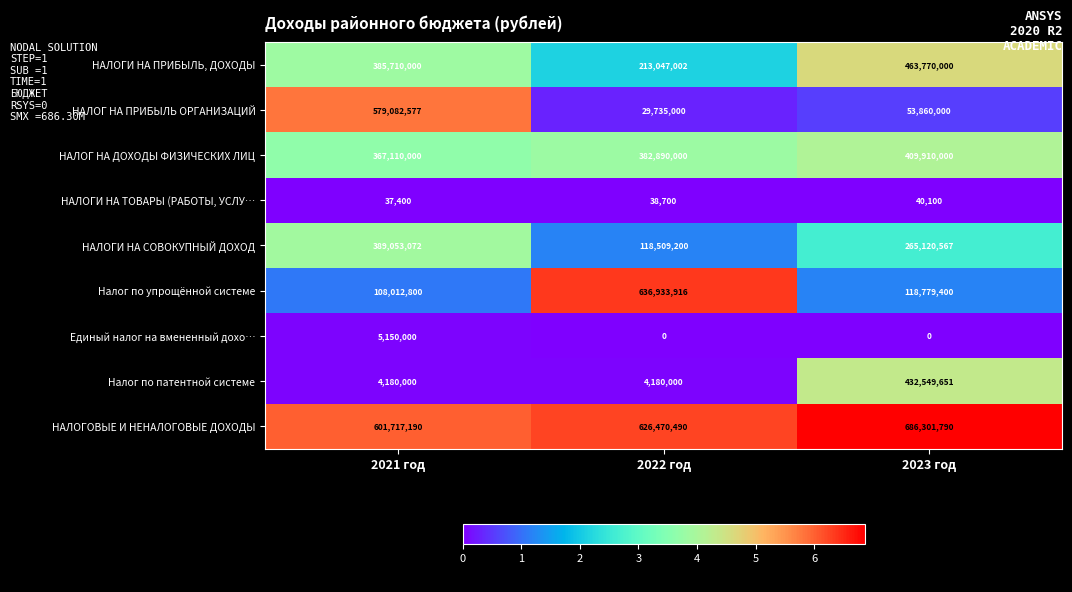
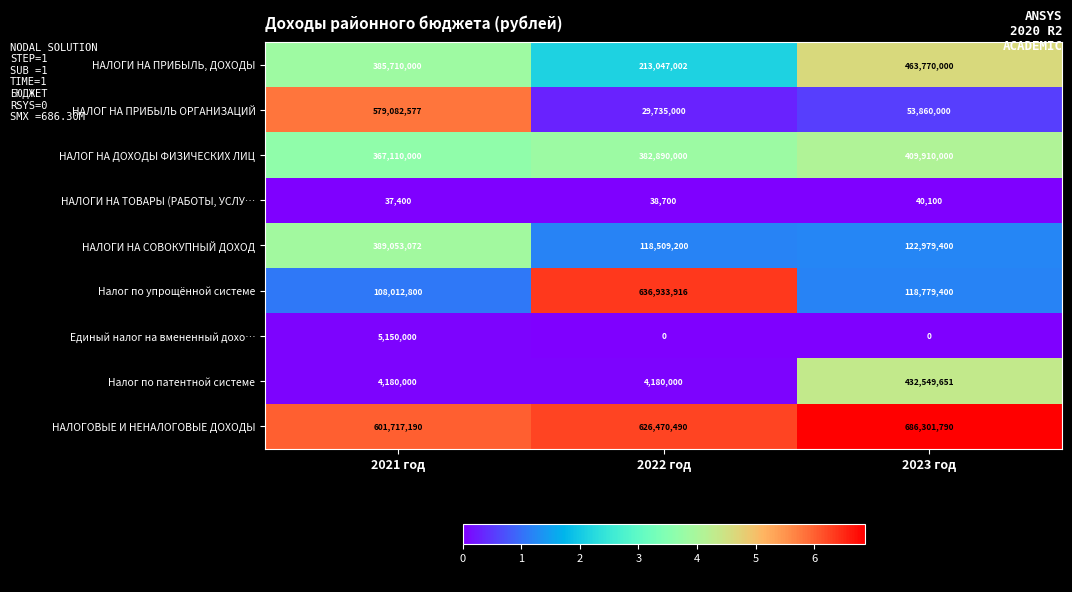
НАЛОГИ НА СОВОКУПНЫЙ ДОХОД, 2023 год: 265,120,567 -> 122,979,400
